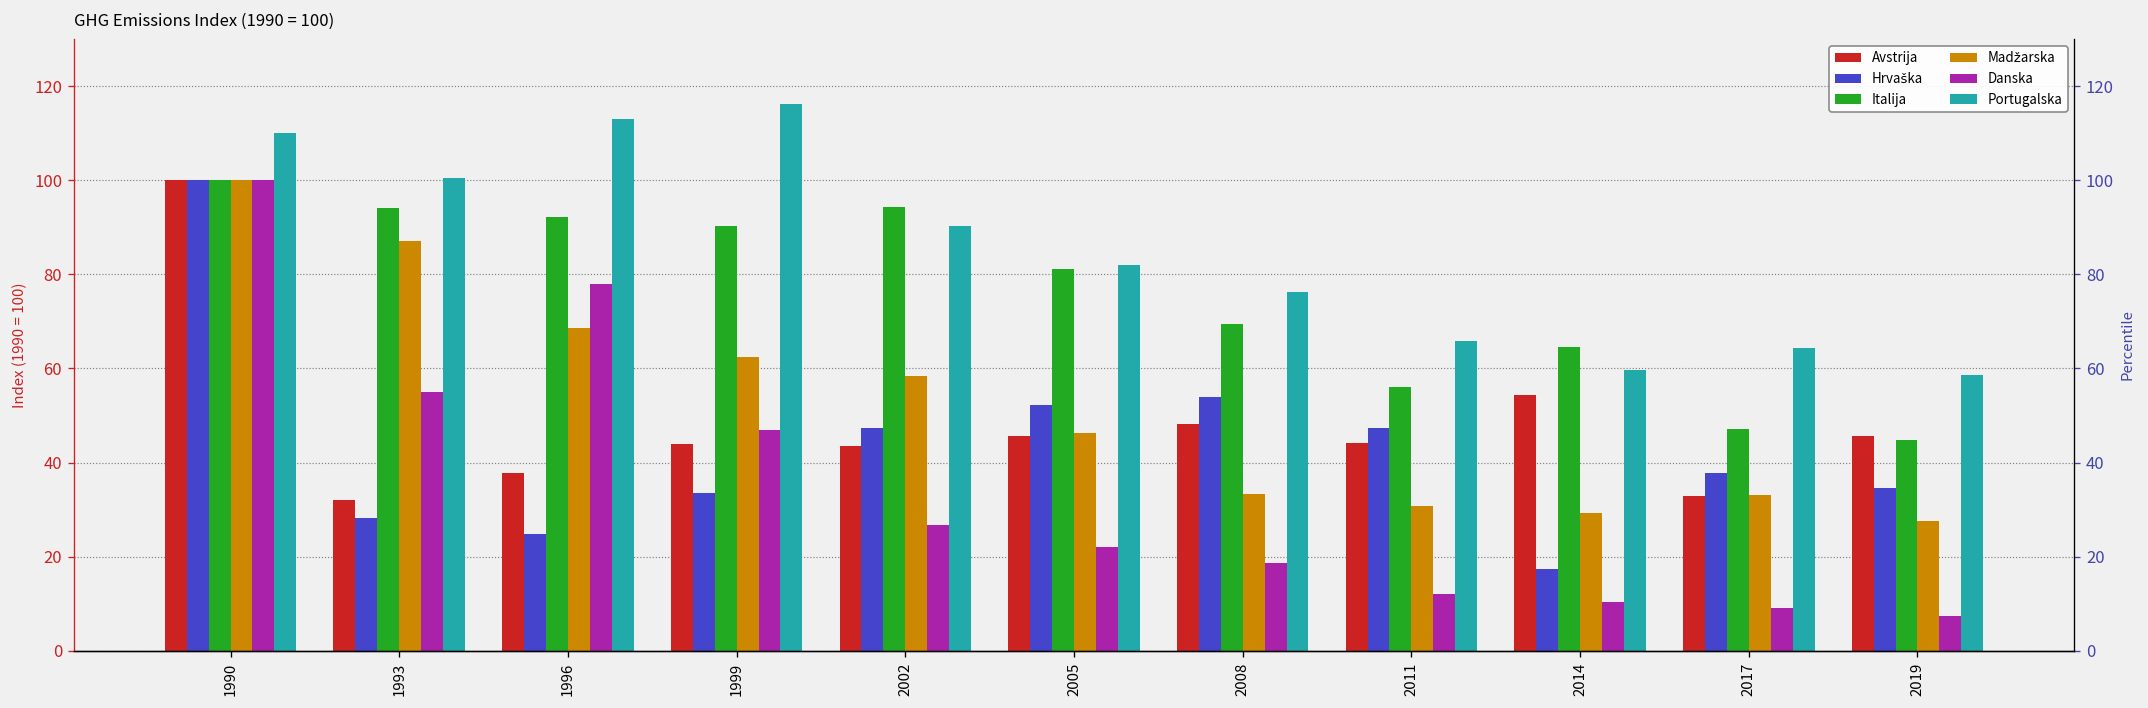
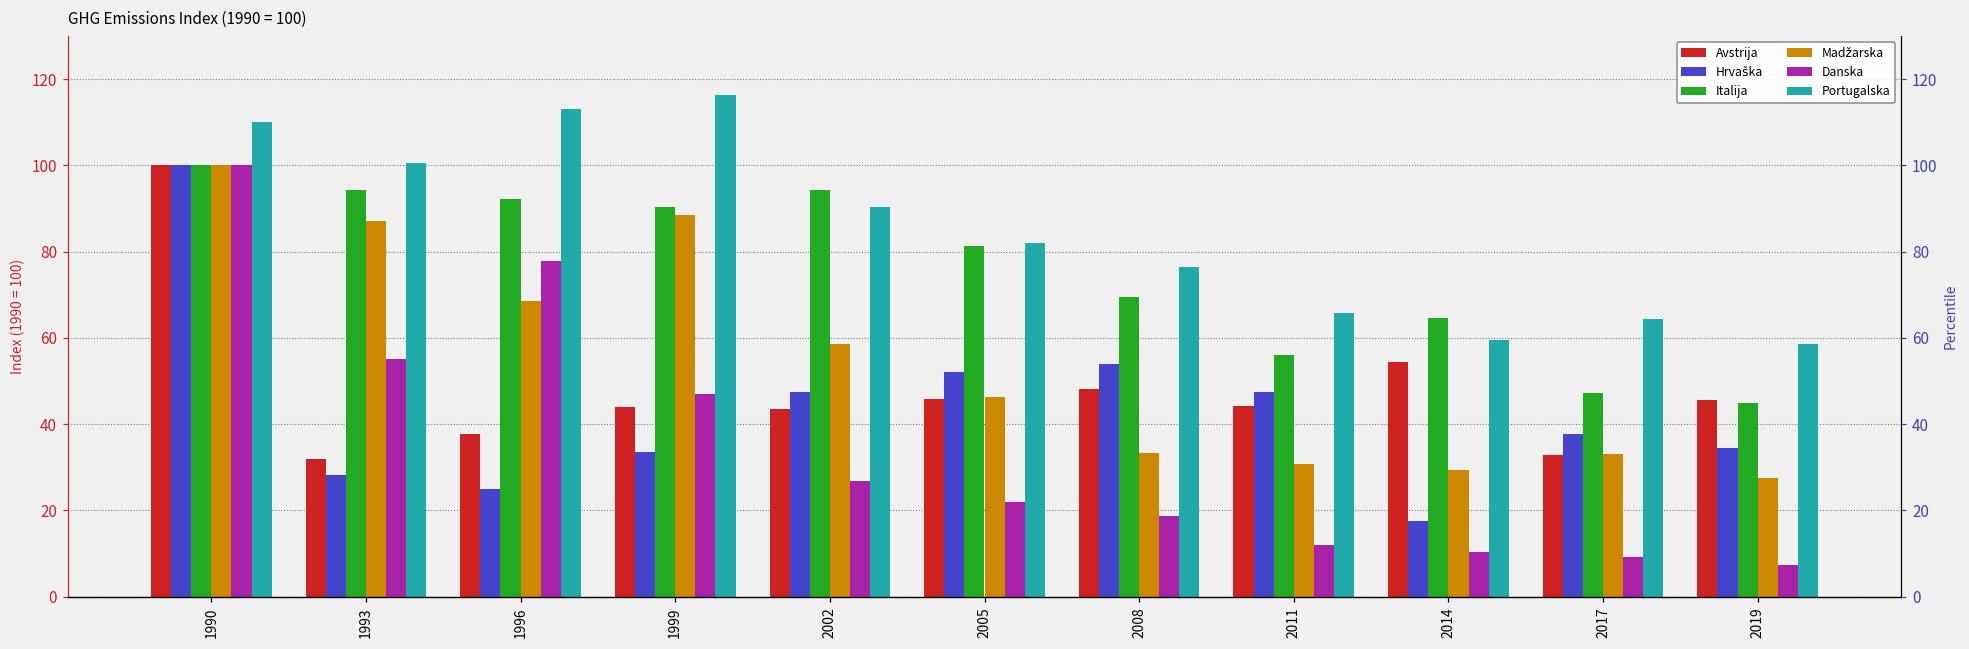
Madžarska, 1999: 62 -> 88
